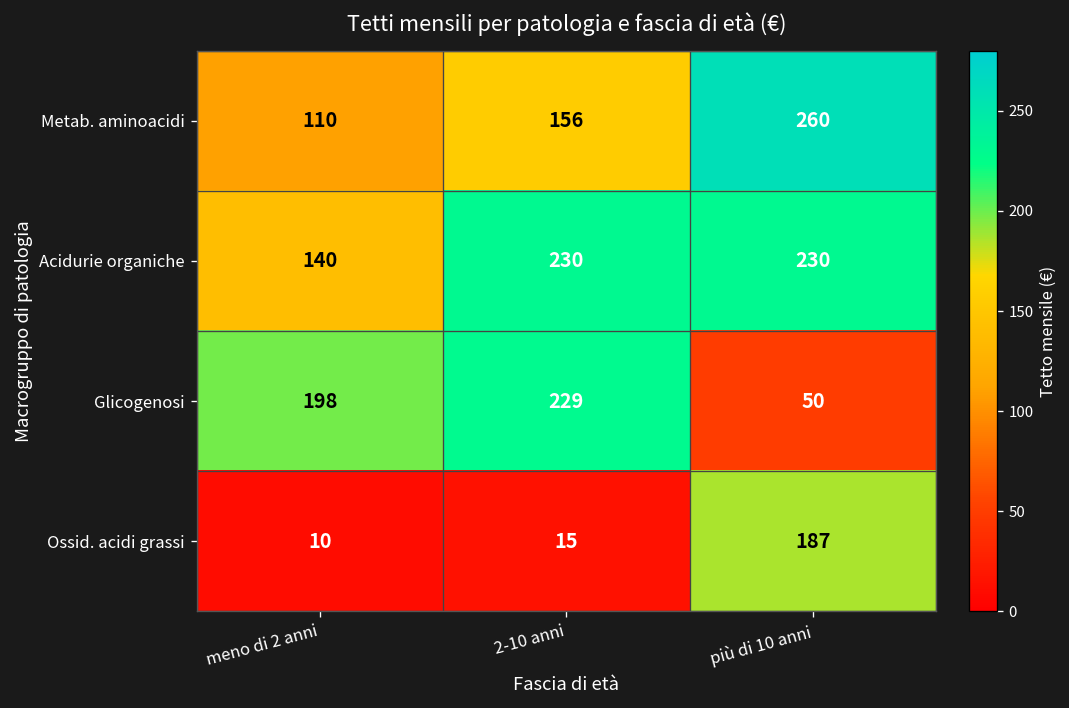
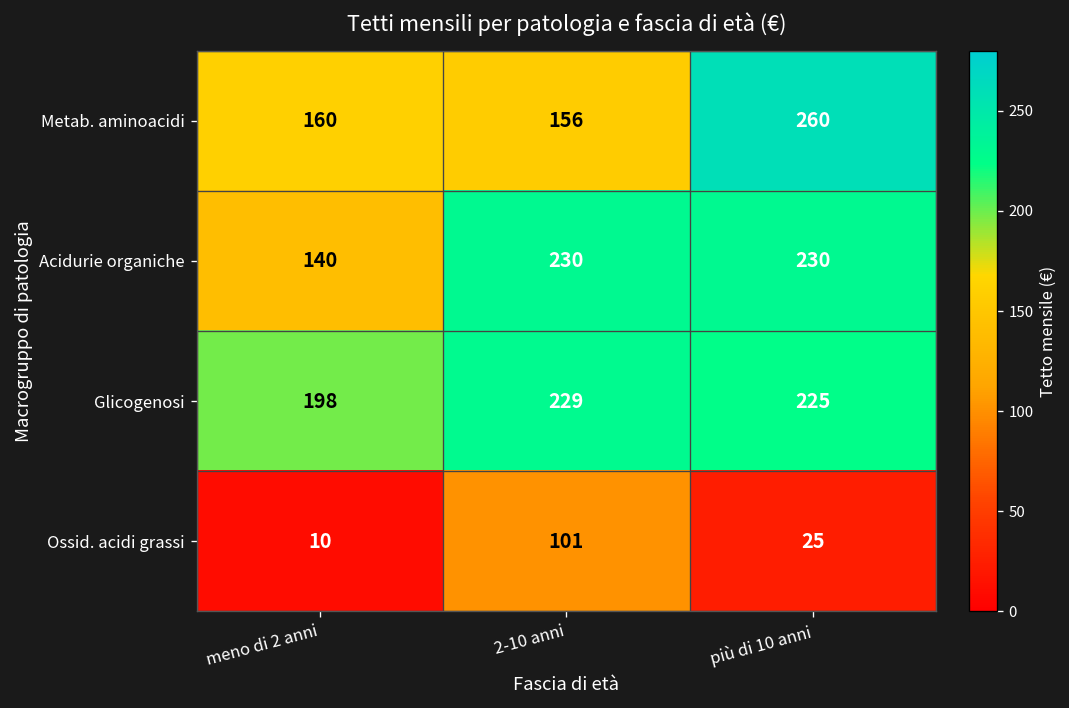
Metab. aminoacidi, meno di 2 anni: 110 -> 160
Glicogenosi, più di 10 anni: 50 -> 225
Ossid. acidi grassi, 2-10 anni: 15 -> 101
Ossid. acidi grassi, più di 10 anni: 187 -> 25
